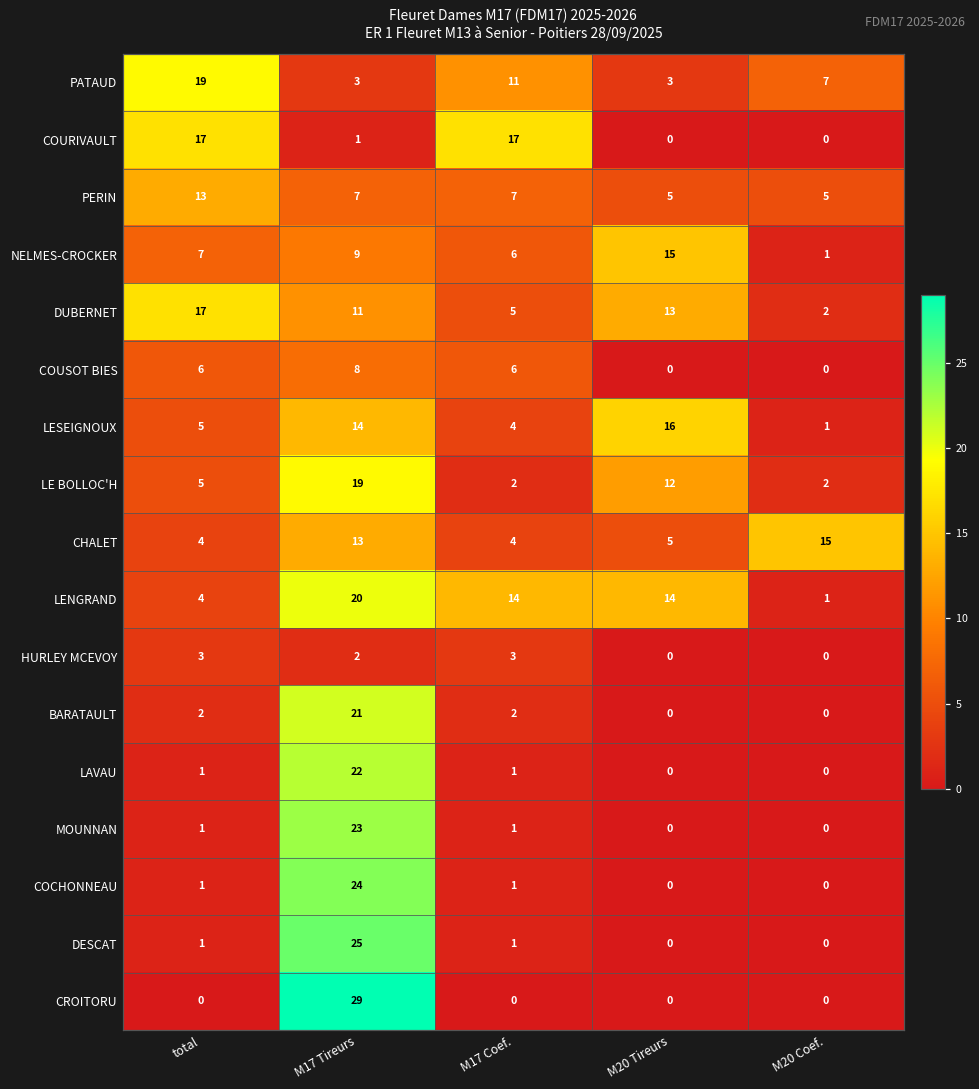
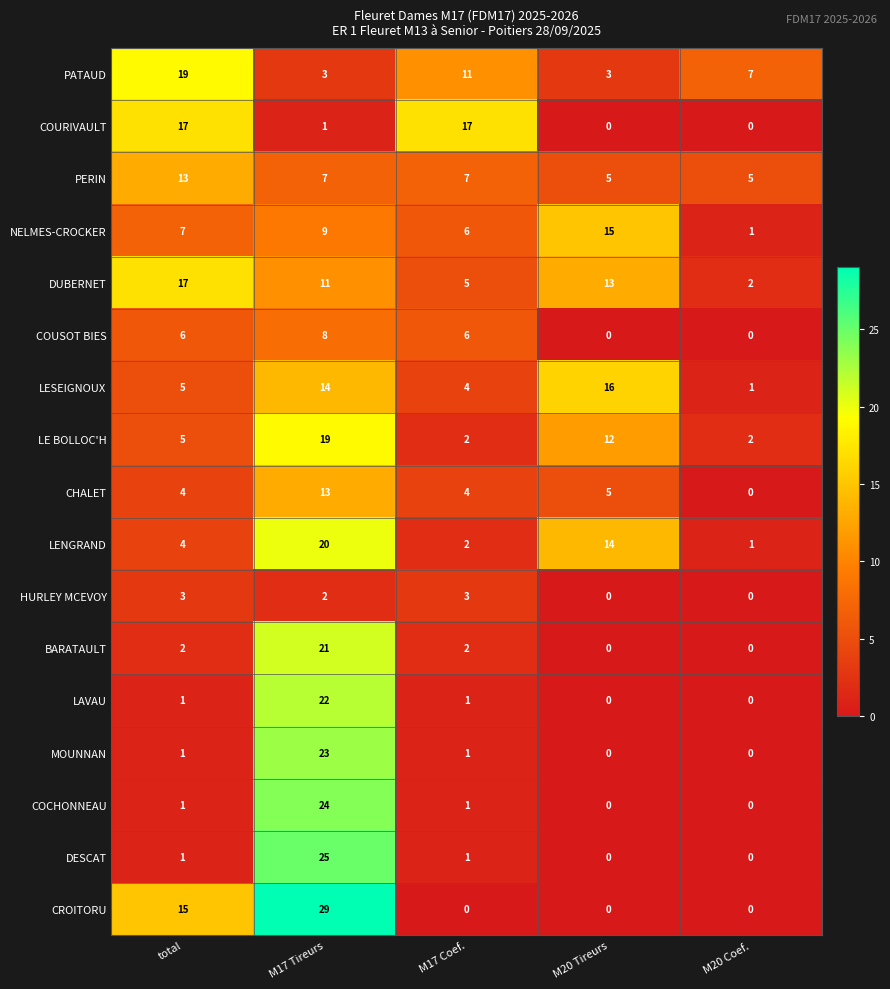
CHALET, M20 Coef.: 15 -> 0
LENGRAND, M17 Coef.: 14 -> 2
CROITORU, total: 0 -> 15
